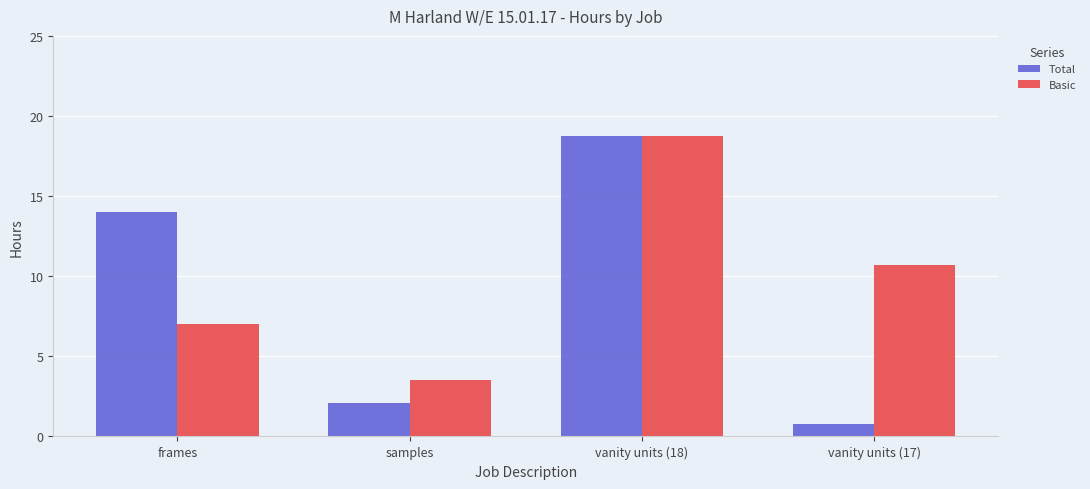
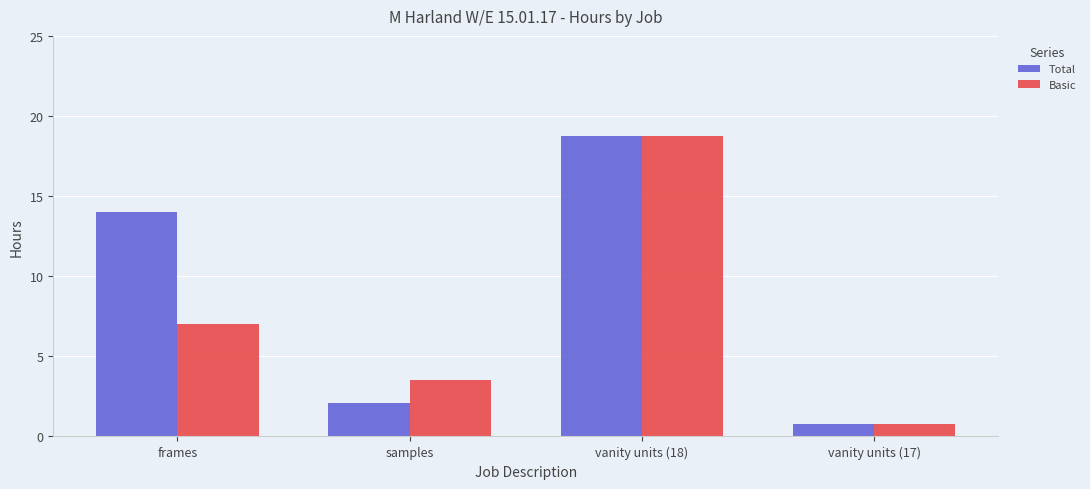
Basic, vanity units (17): 10.7 -> 0.8
